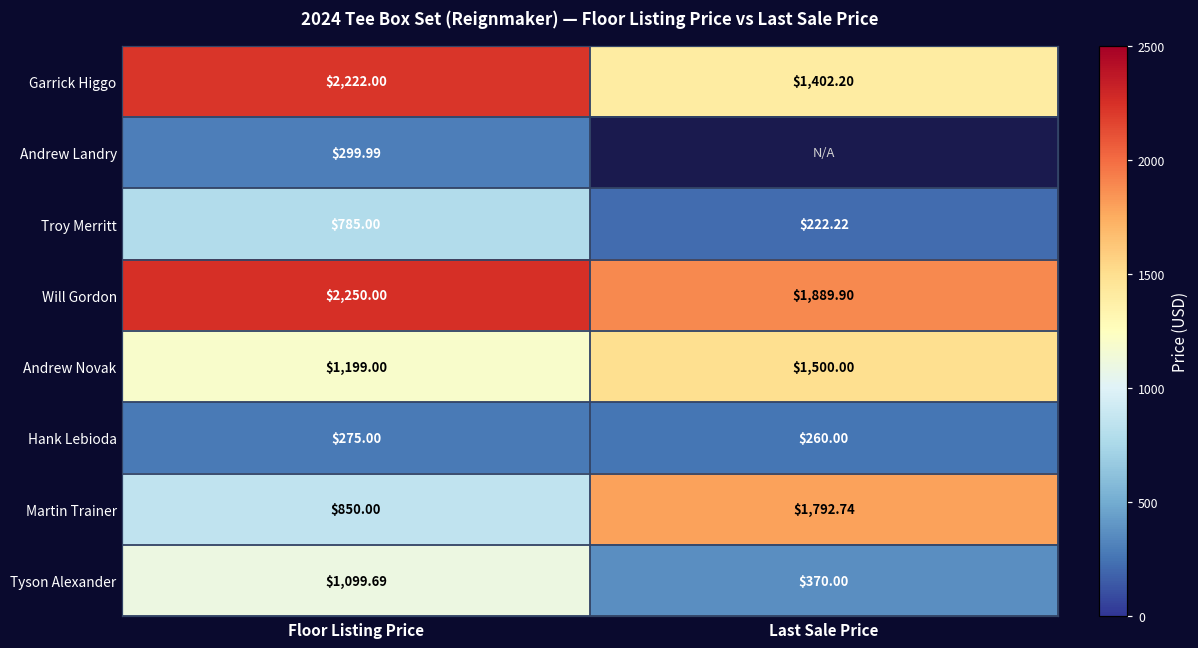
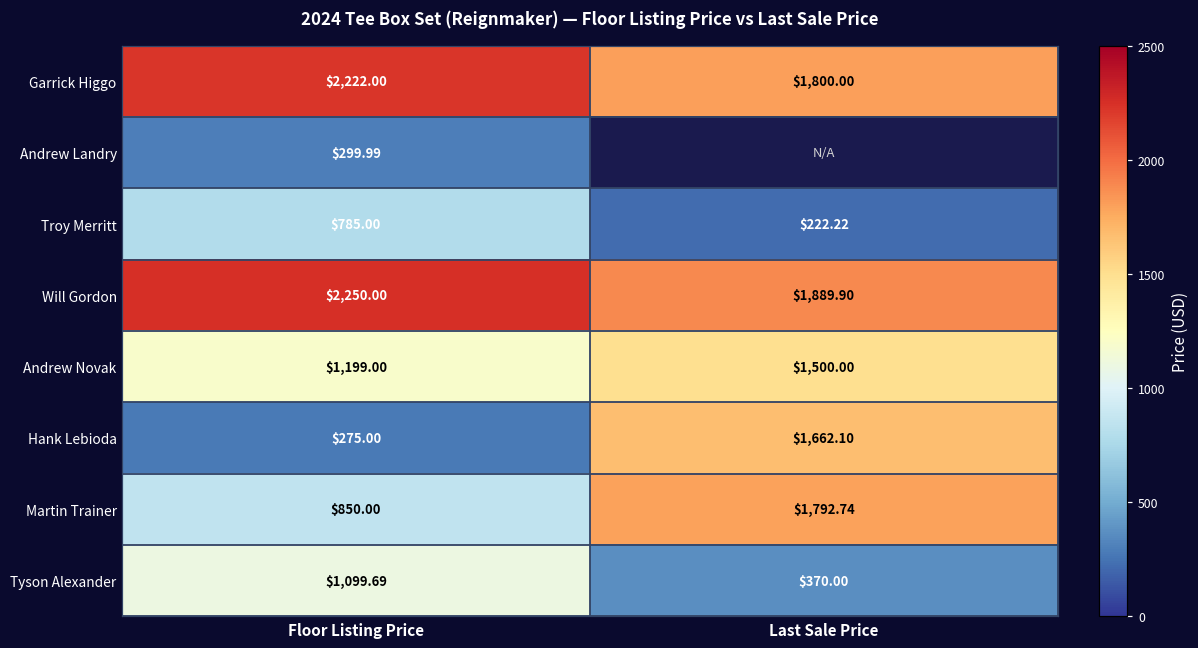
Garrick Higgo, Last Sale Price: $1,402.20 -> $1,800.00
Hank Lebioda, Last Sale Price: $260.00 -> $1,662.10
